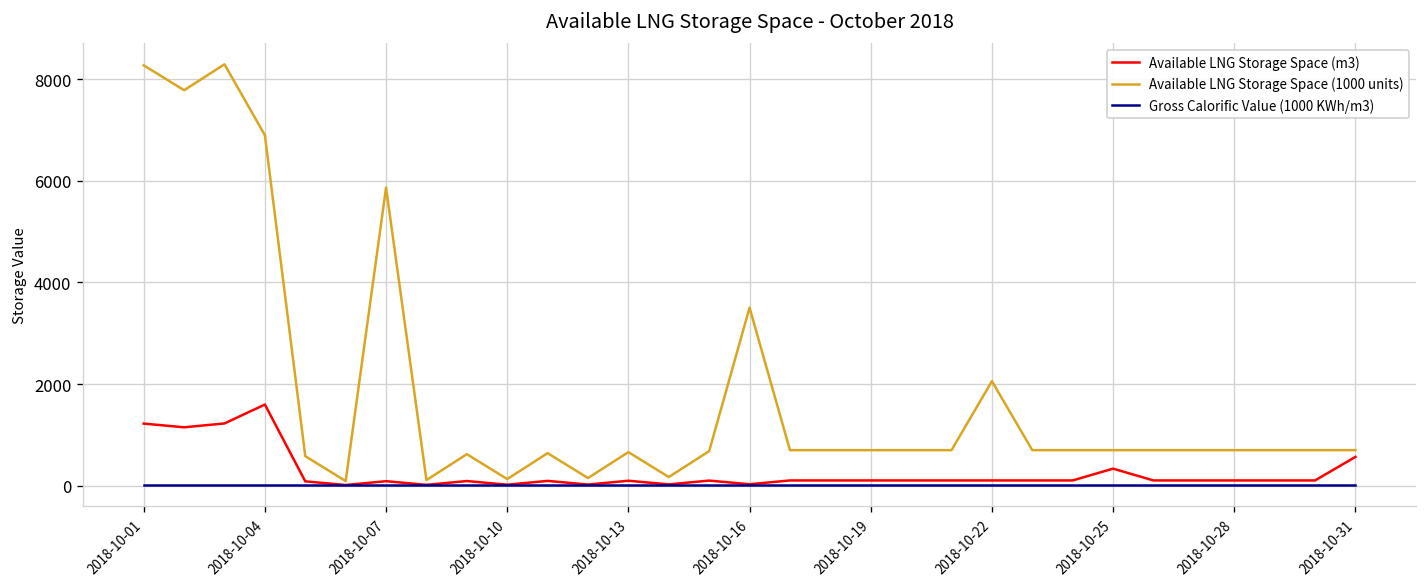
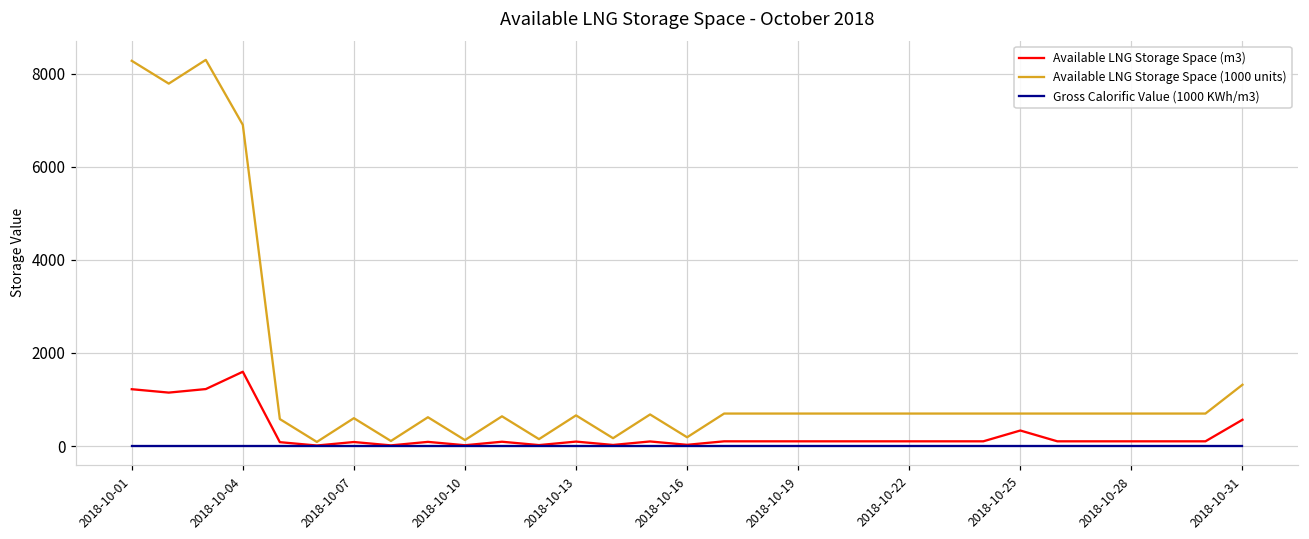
Available LNG Storage Space (1000 units), 2018-10-07: 5900 -> 600
Available LNG Storage Space (1000 units), 2018-10-16: 3500 -> 200
Available LNG Storage Space (1000 units), 2018-10-22: 2100 -> 700
Available LNG Storage Space (1000 units), 2018-10-31: 700 -> 1300
